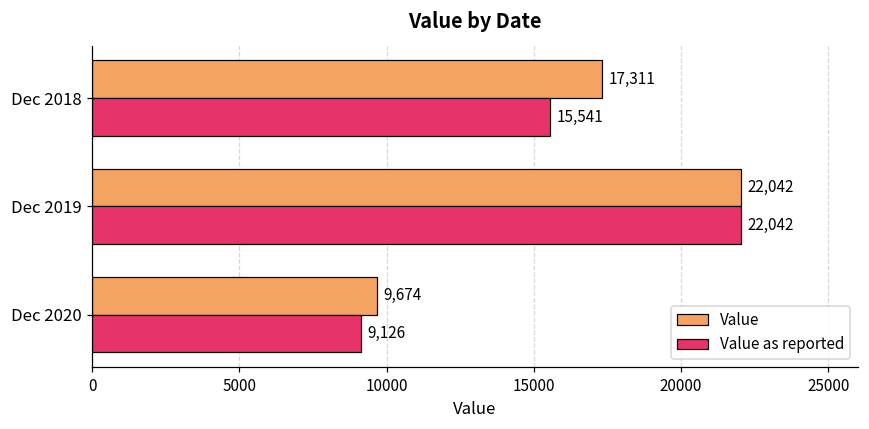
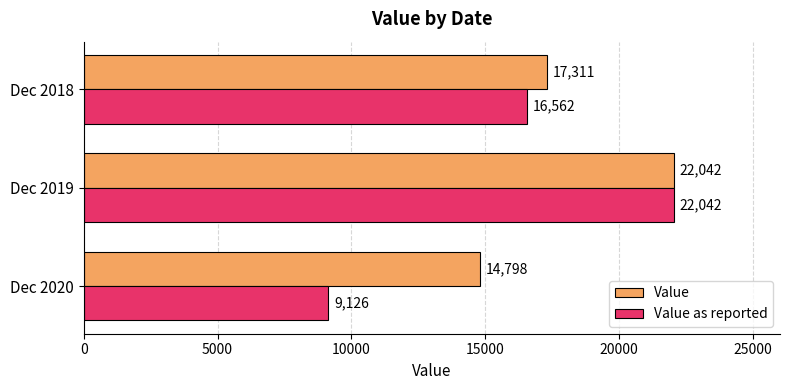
Value as reported, Dec 2018: 15,541 -> 16,562
Value, Dec 2020: 9,674 -> 14,798
